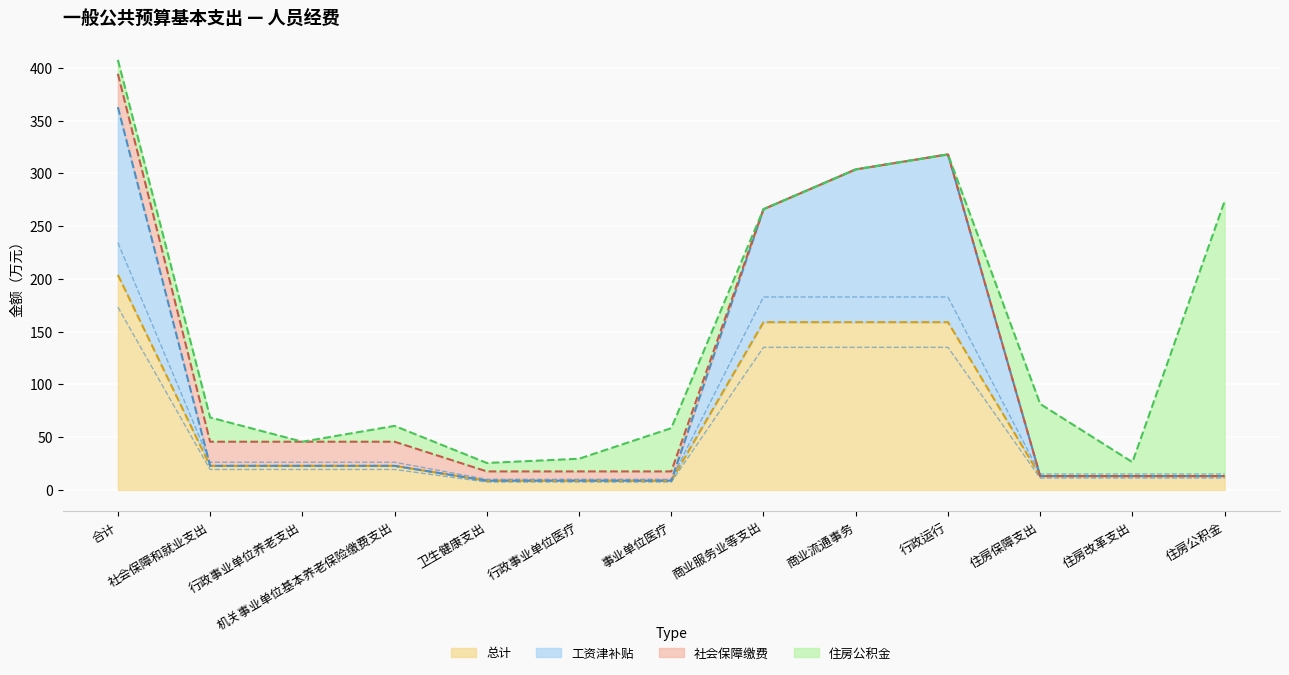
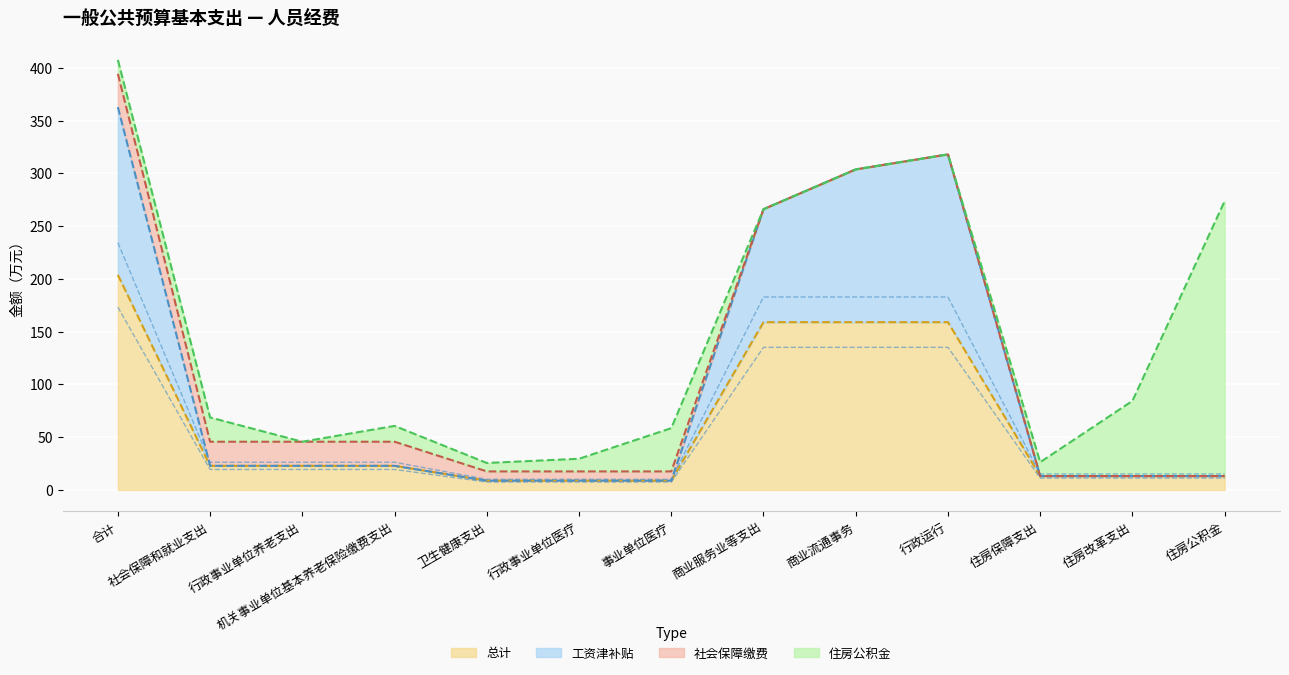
住房公积金, 住房保障支出: 68 -> 13
住房公积金, 住房改革支出: 13 -> 71
